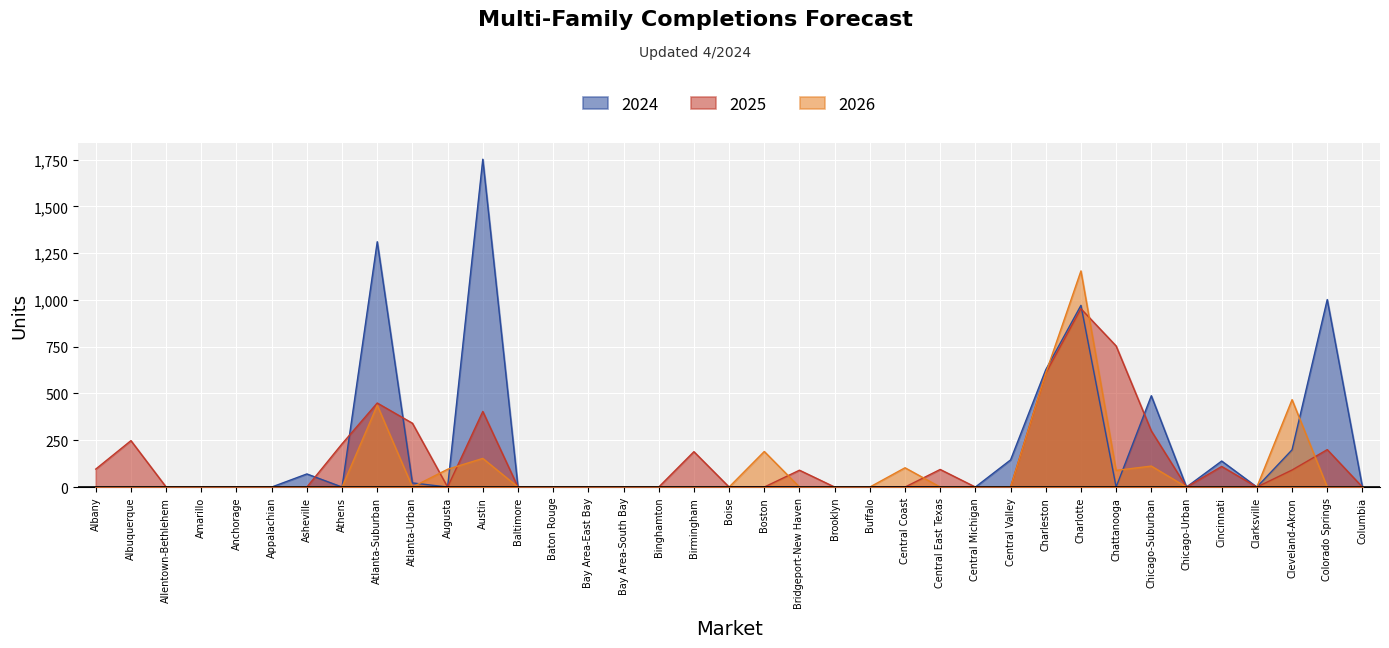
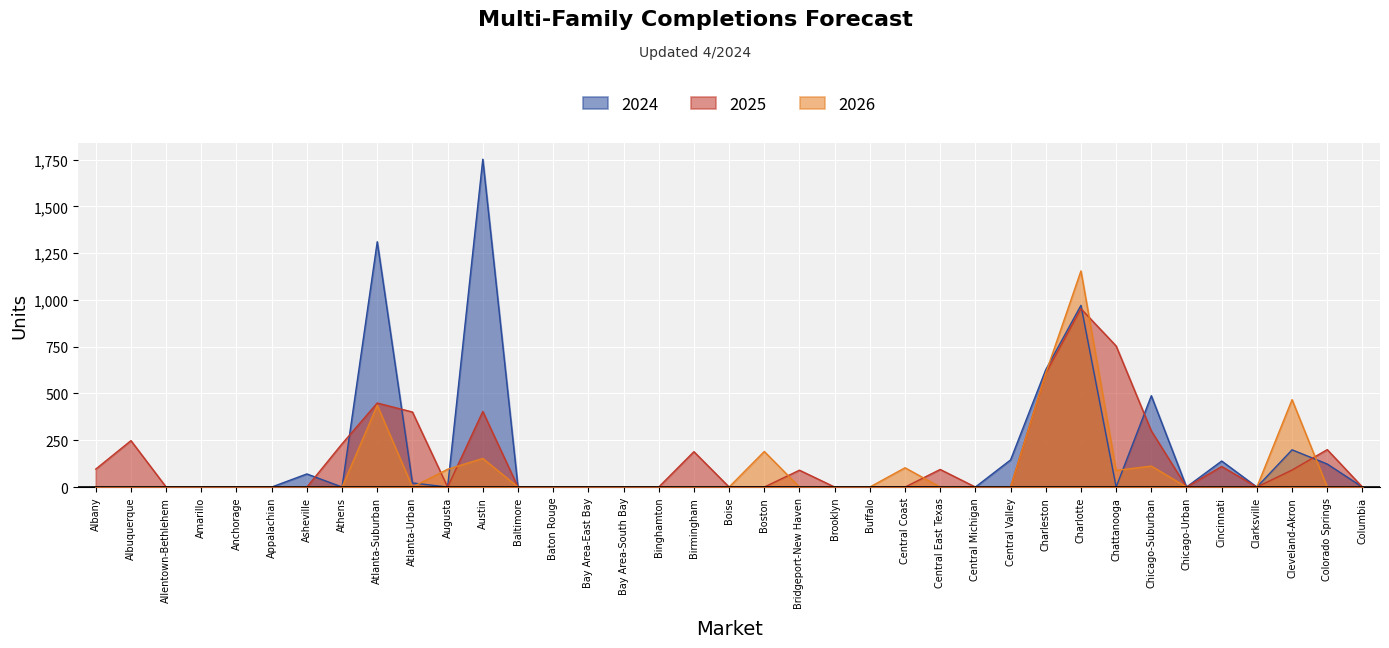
2025, Atlanta-Urban: 340 -> 400
2024, Colorado Springs: 1,000 -> 120
